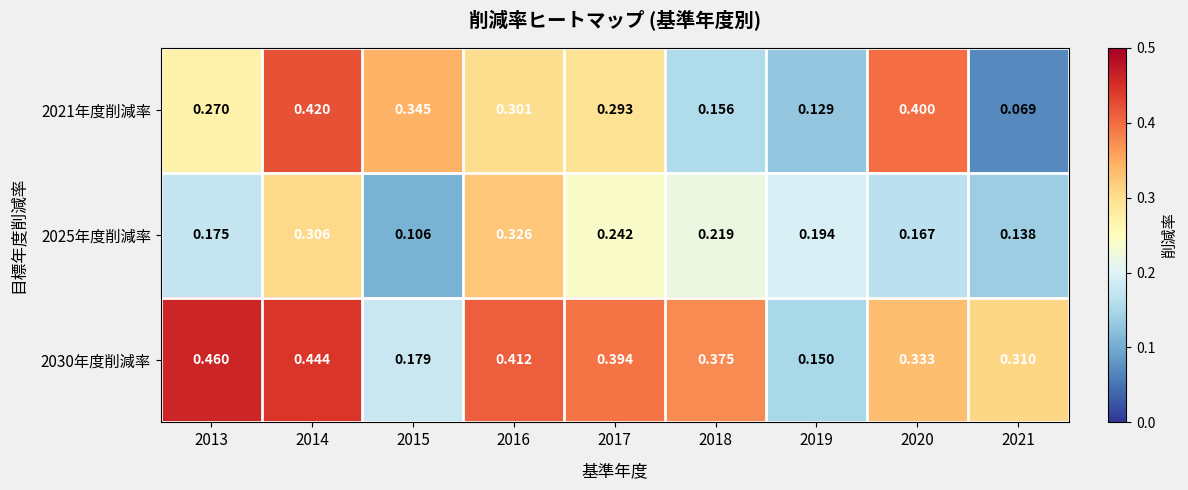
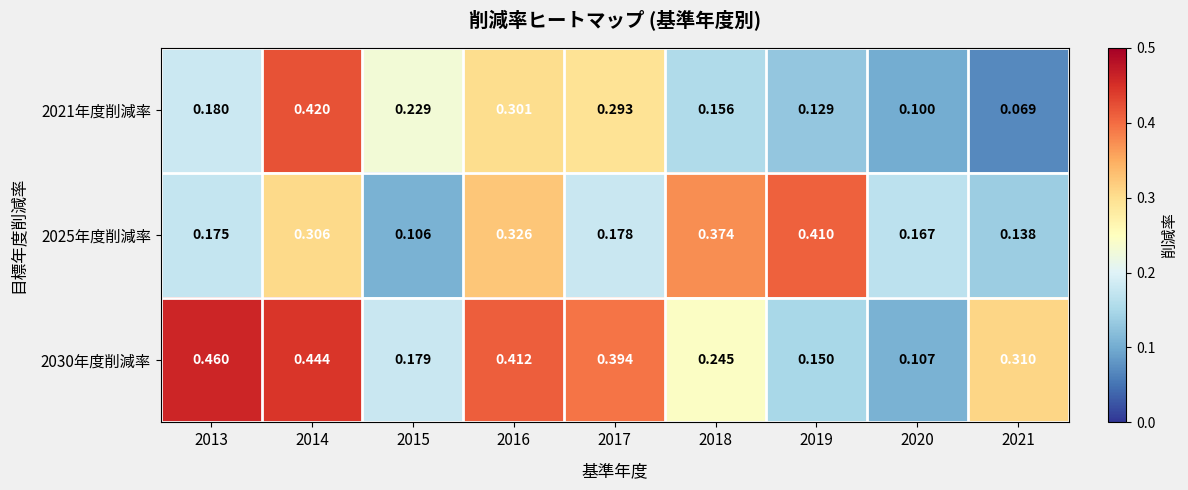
2021年度削減率, 2013: 0.270 -> 0.180
2021年度削減率, 2015: 0.345 -> 0.229
2021年度削減率, 2020: 0.400 -> 0.100
2025年度削減率, 2017: 0.242 -> 0.178
2025年度削減率, 2018: 0.219 -> 0.374
2025年度削減率, 2019: 0.194 -> 0.410
2030年度削減率, 2018: 0.375 -> 0.245
2030年度削減率, 2020: 0.333 -> 0.107
